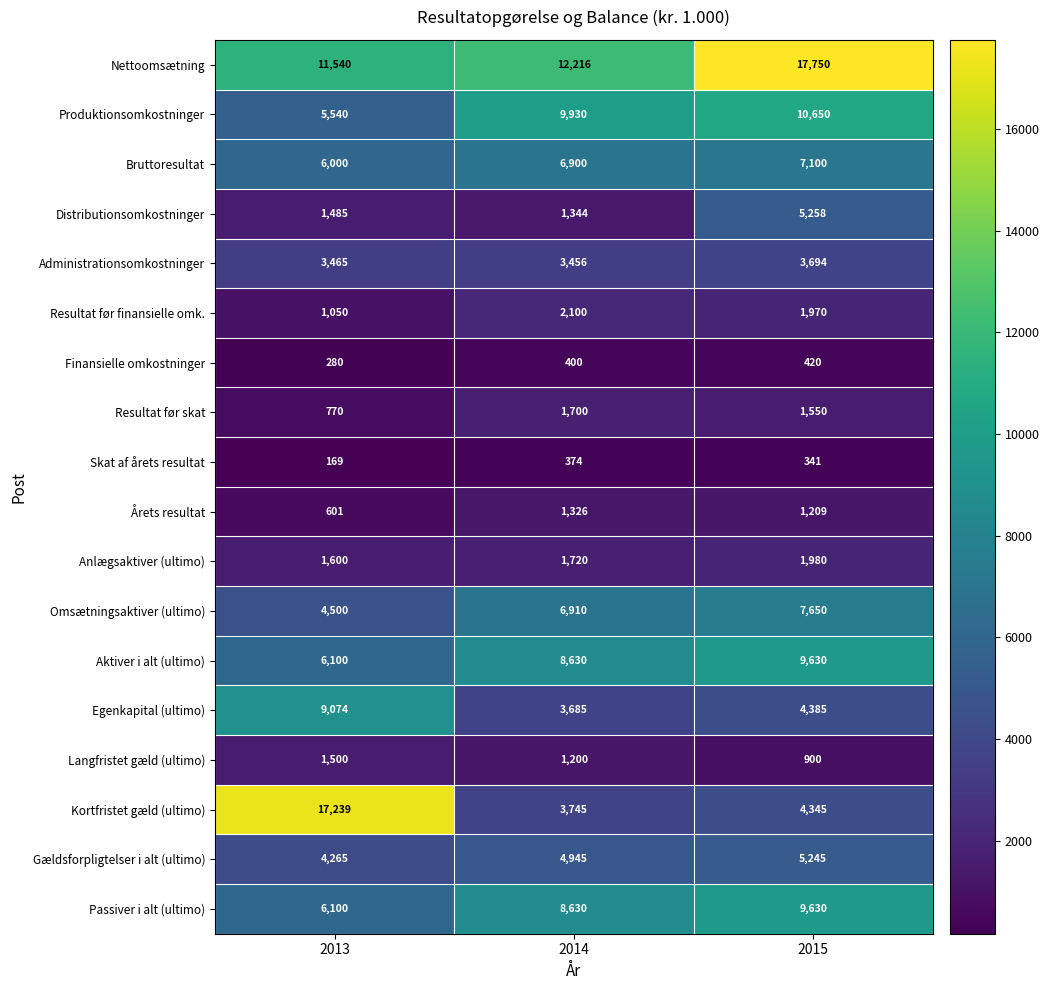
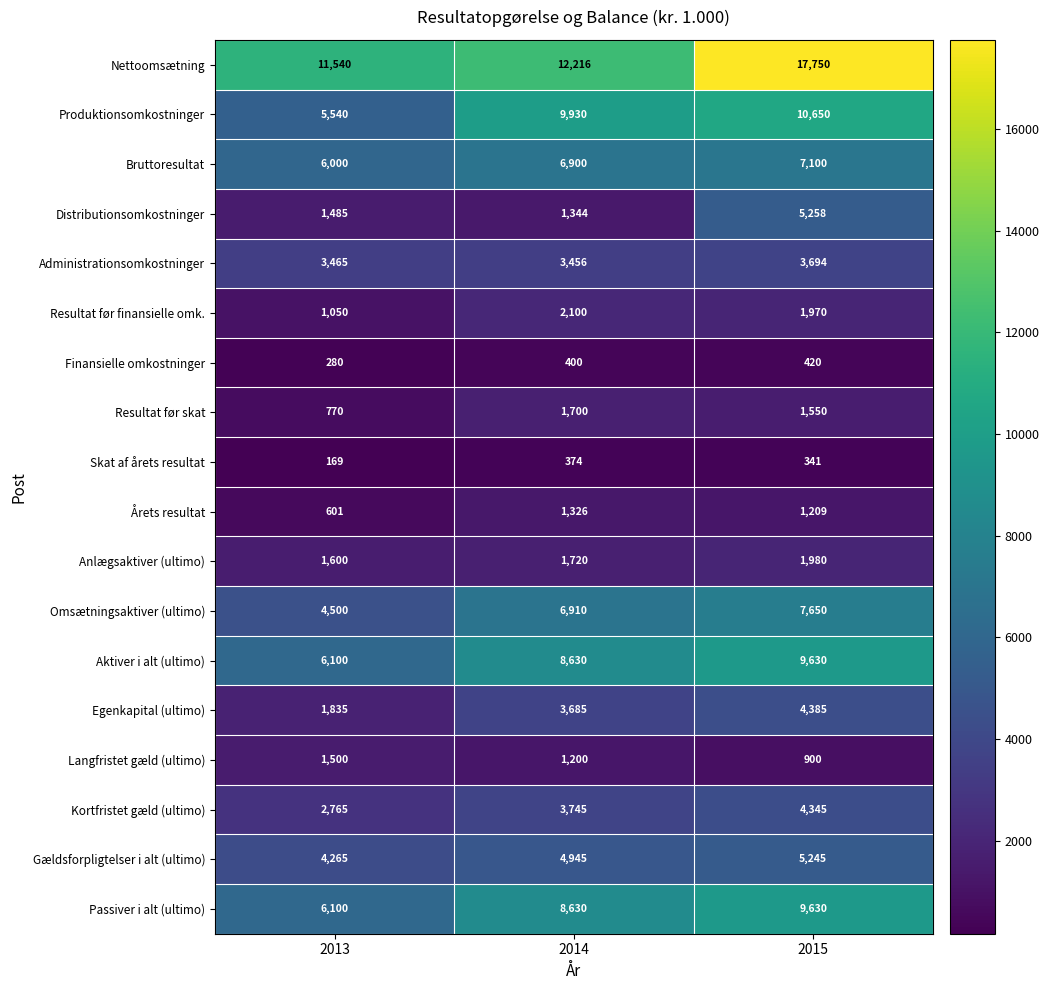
Egenkapital (ultimo), 2013: 9,074 -> 1,835
Kortfristet gæld (ultimo), 2013: 17,239 -> 2,765
